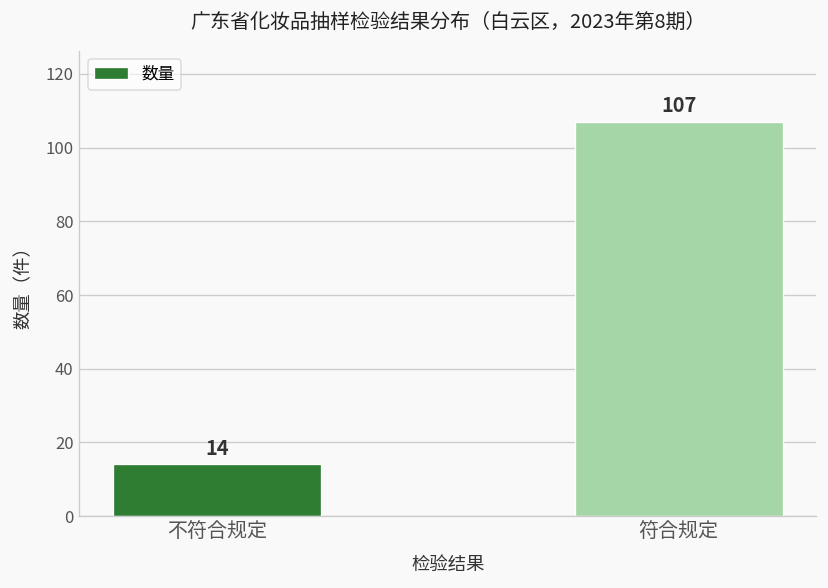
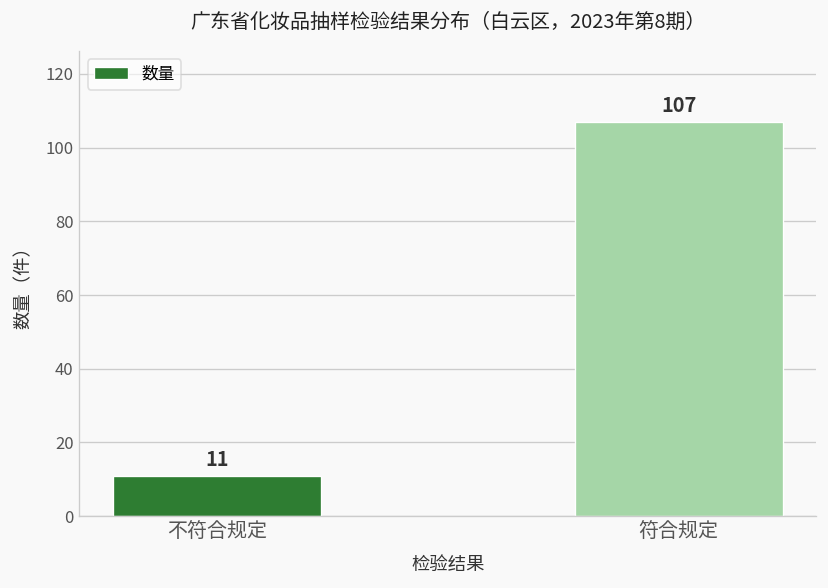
不符合规定: 14 -> 11
